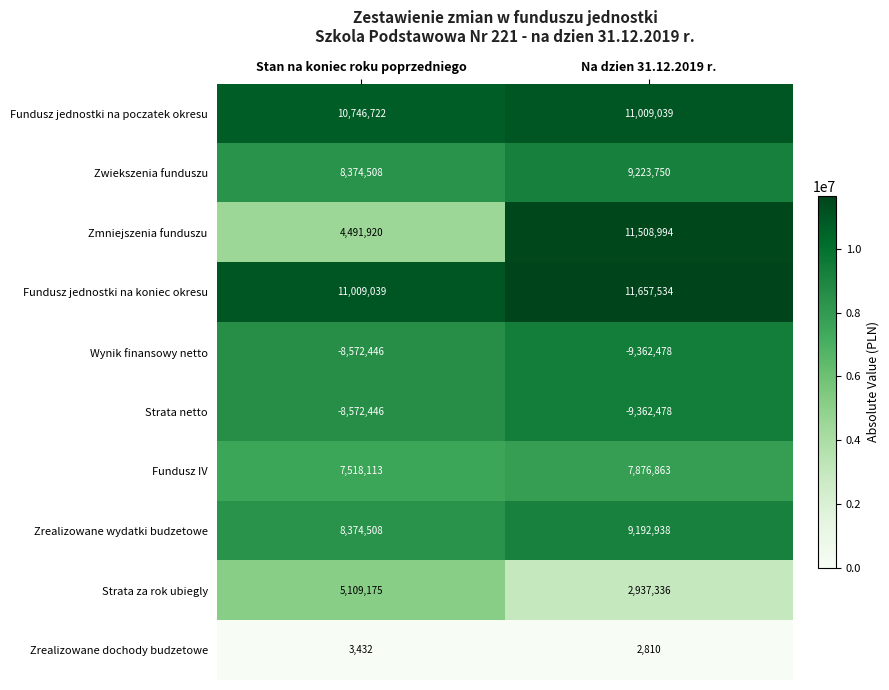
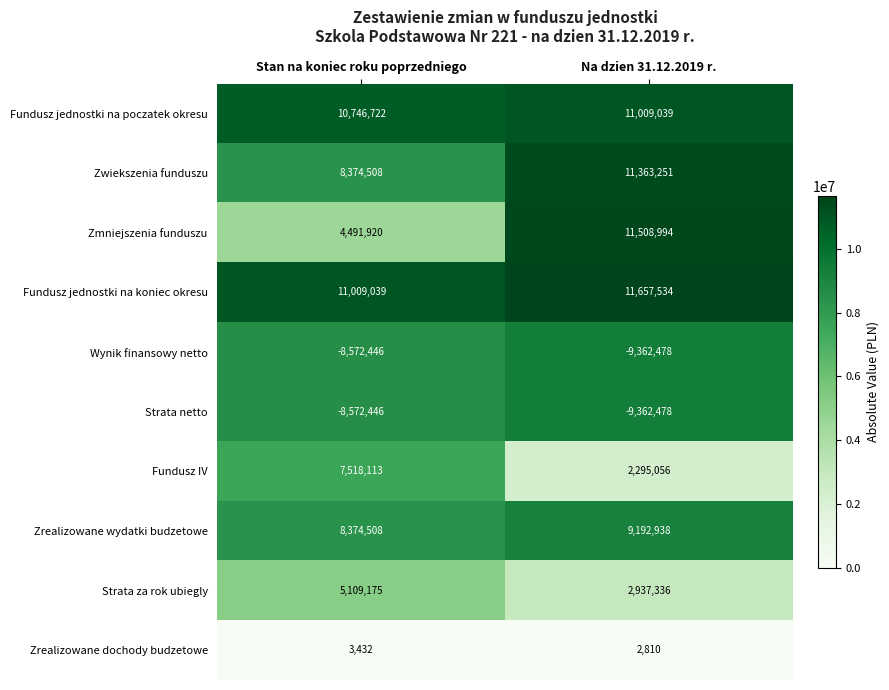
Zwiekszenia funduszu, Na dzien 31.12.2019 r.: 9,223,750 -> 11,363,251
Fundusz IV, Na dzien 31.12.2019 r.: 7,876,863 -> 2,295,056
